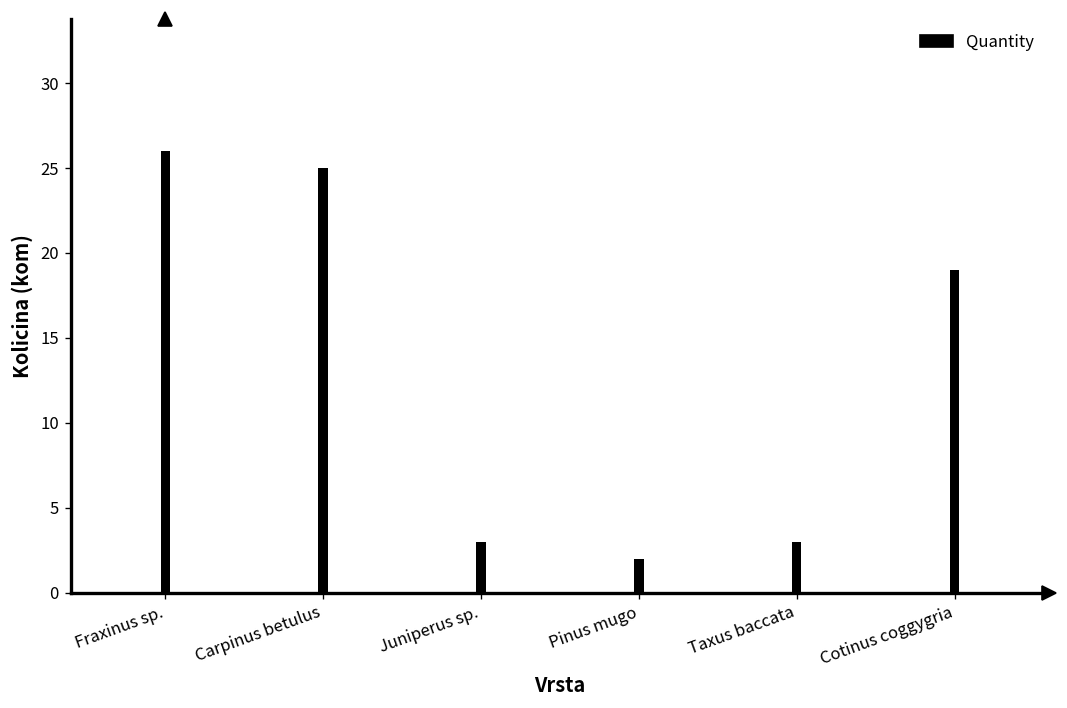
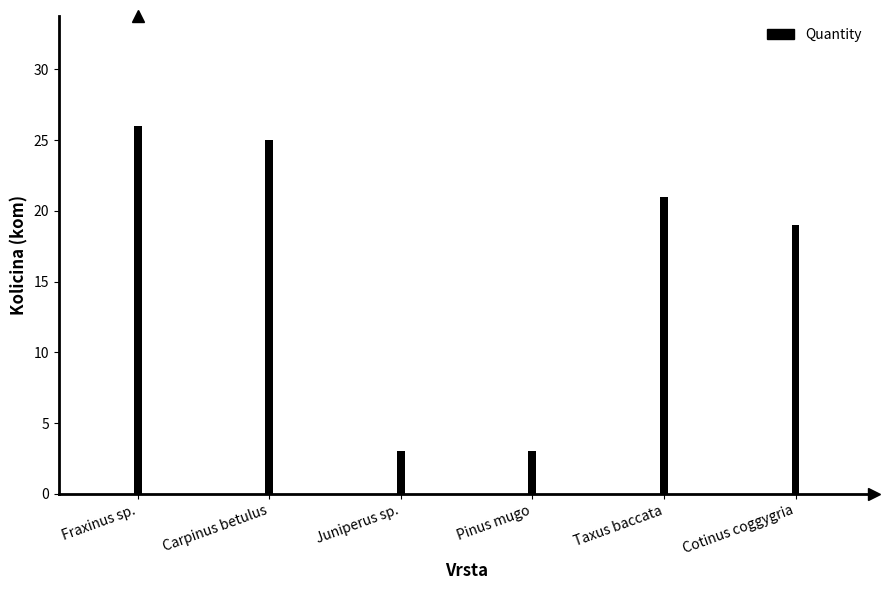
Pinus mugo: 2 -> 3
Taxus baccata: 3 -> 21
